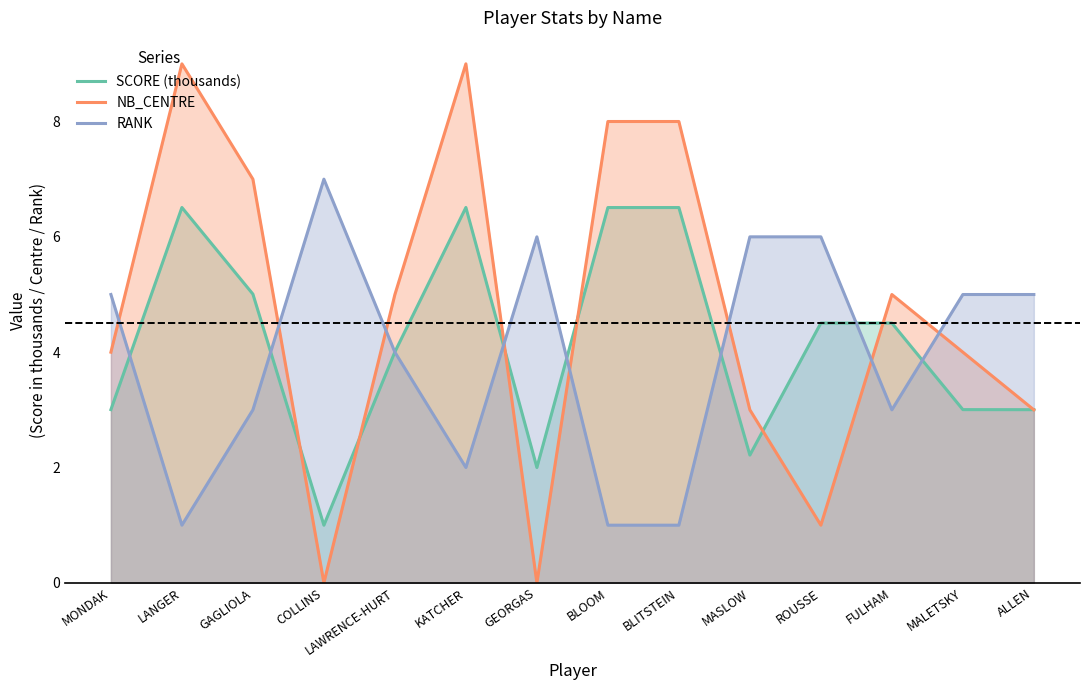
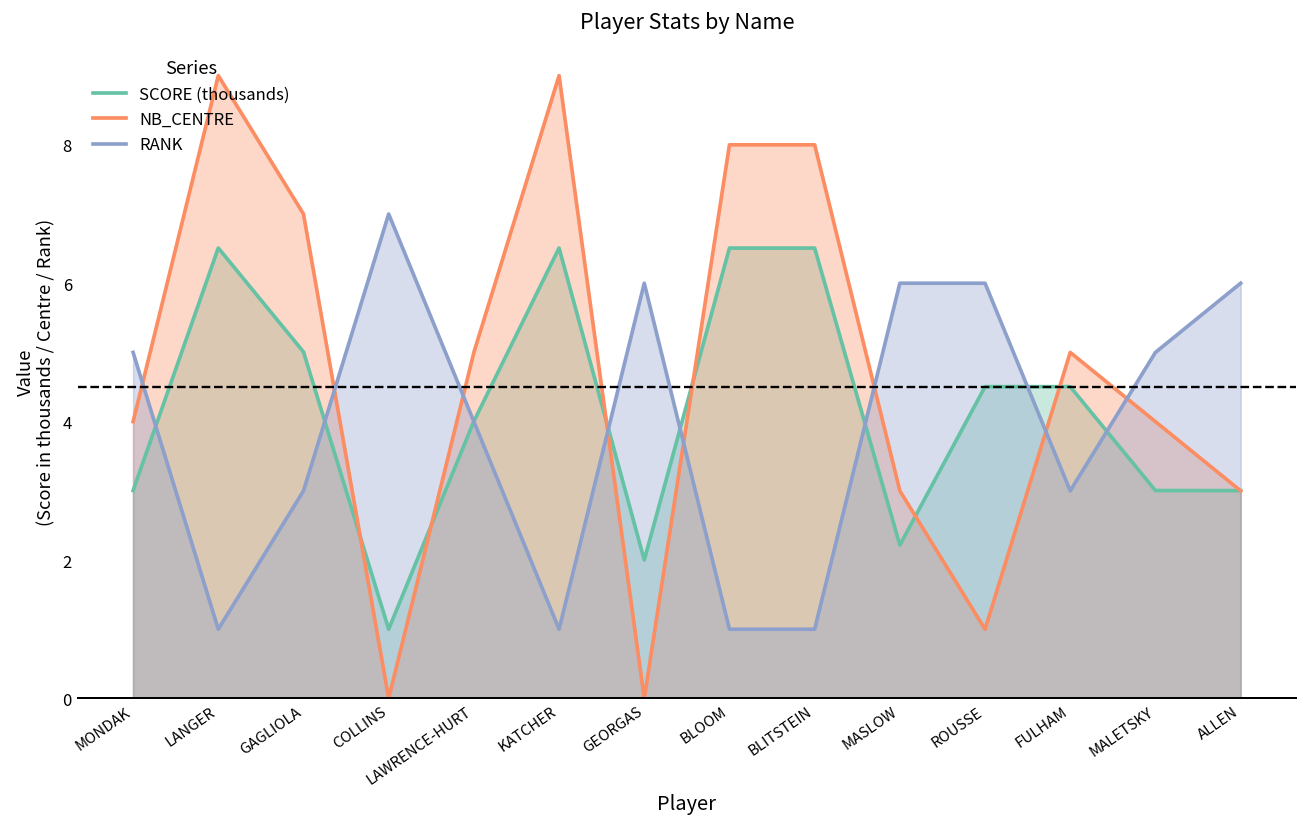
RANK, KATCHER: 2 -> 1
RANK, ALLEN: 5 -> 6
